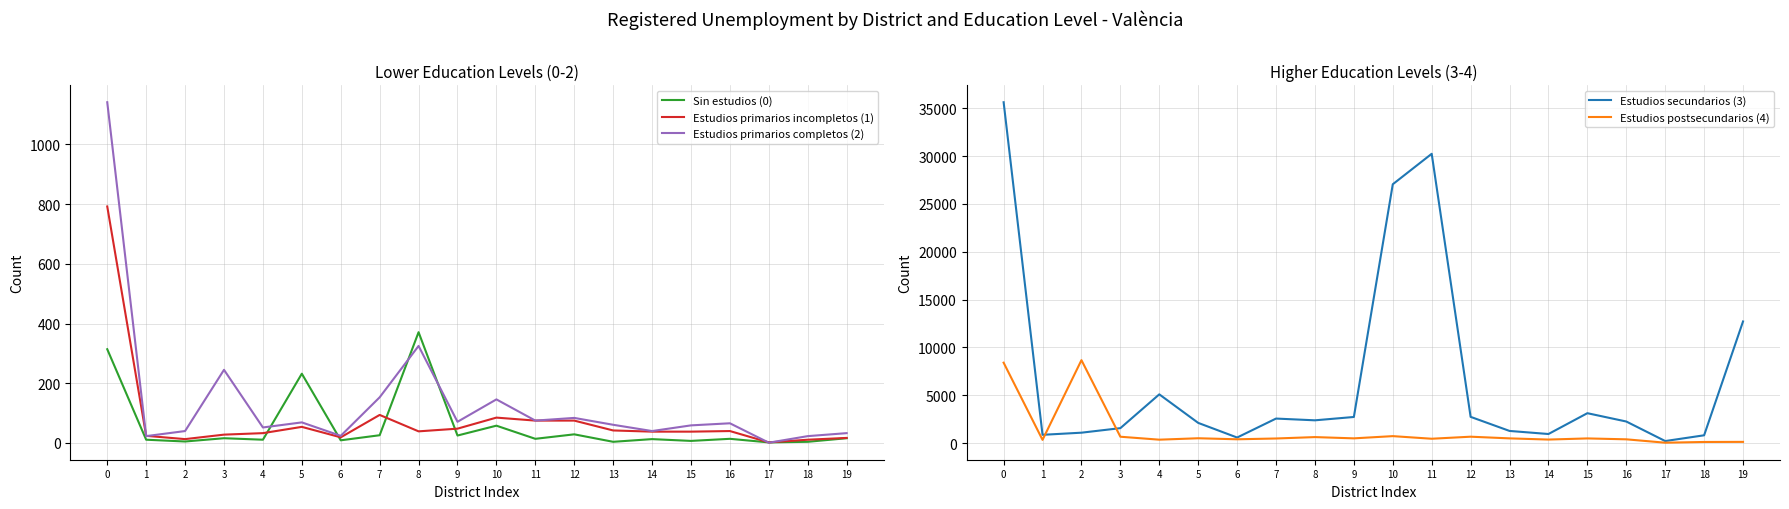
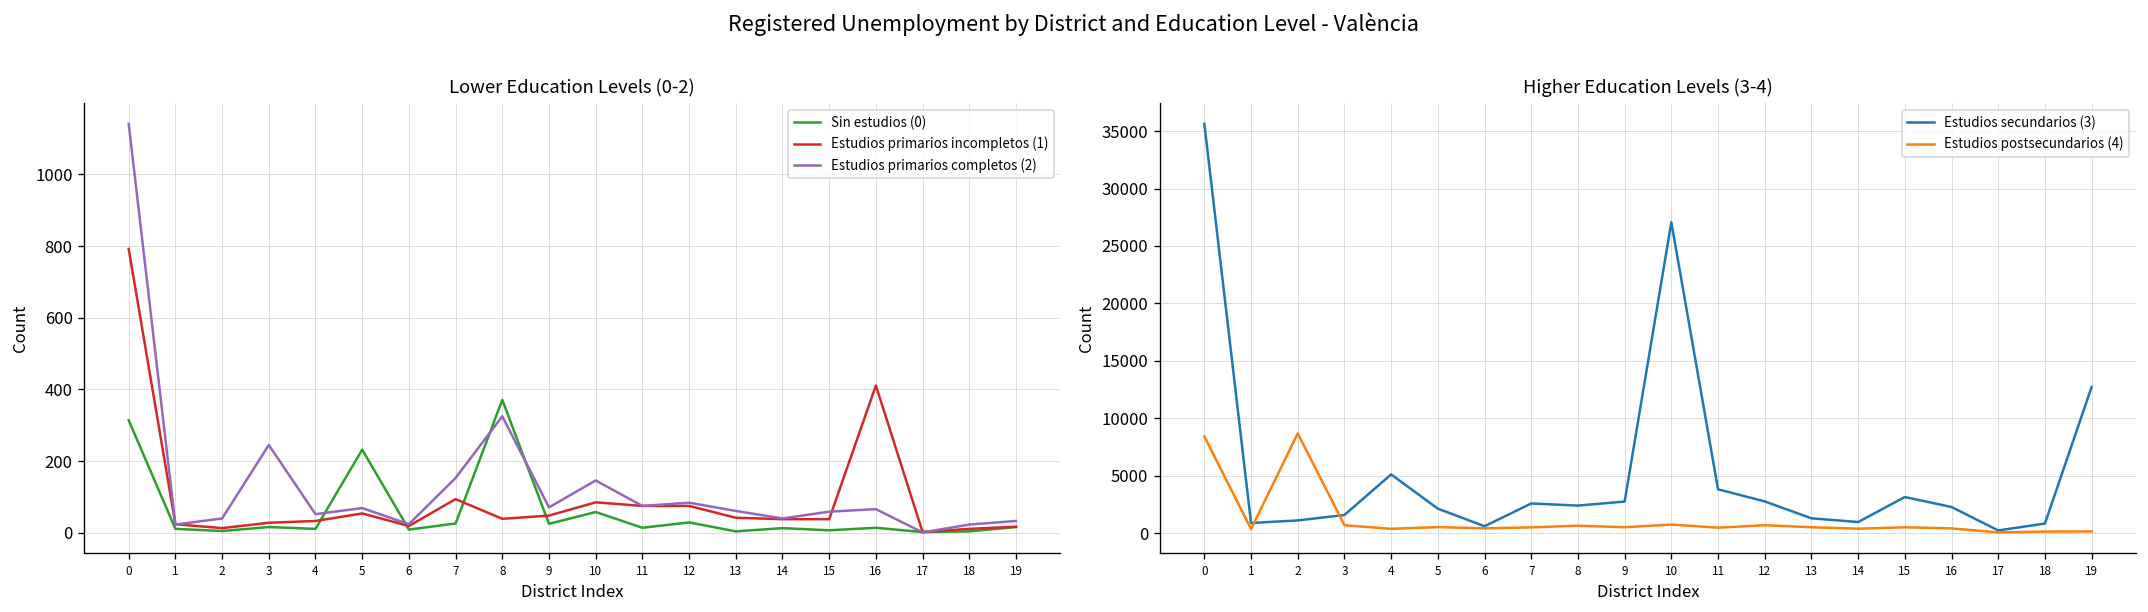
Lower Education Levels (0-2), Estudios primarios incompletos (1), 16: 40 -> 410
Higher Education Levels (3-4), Estudios secundarios (3), 11: 30000 -> 4000
